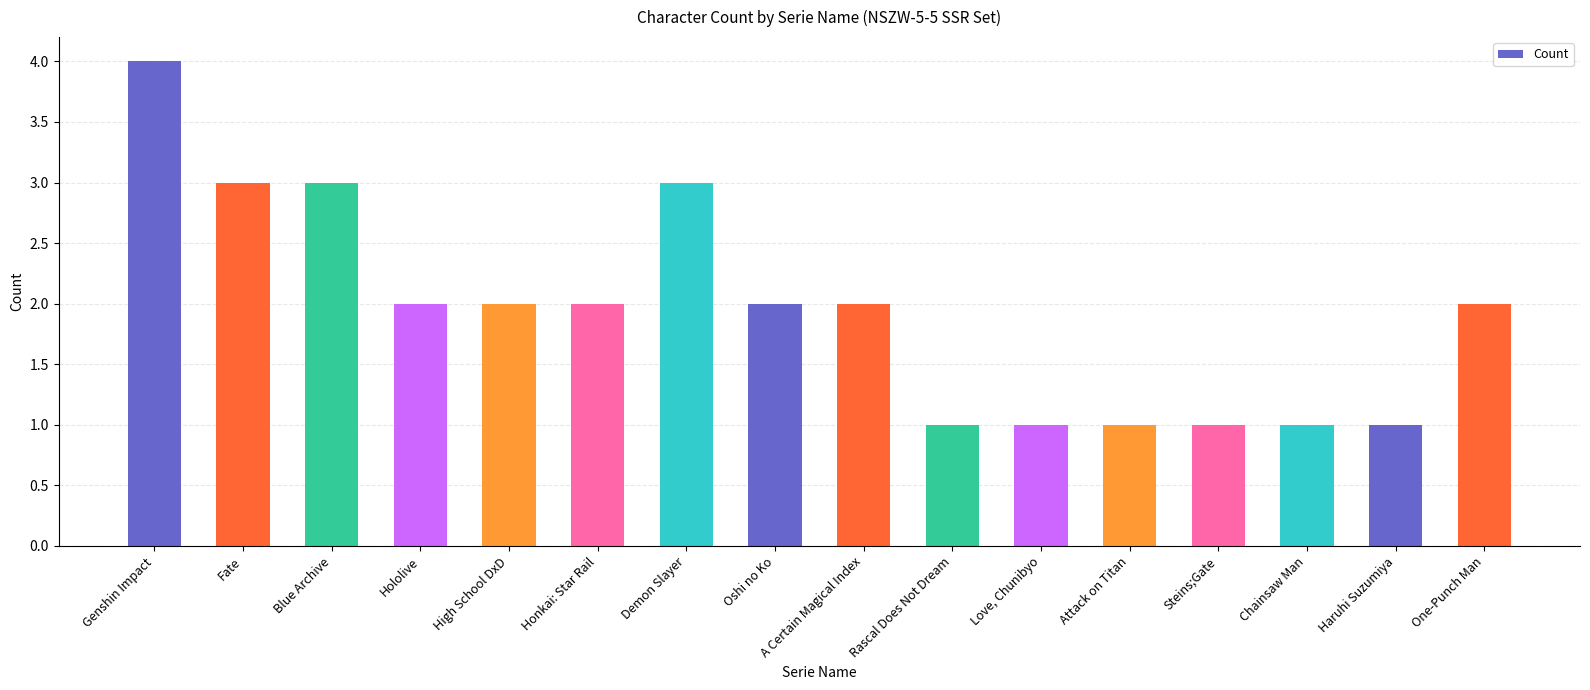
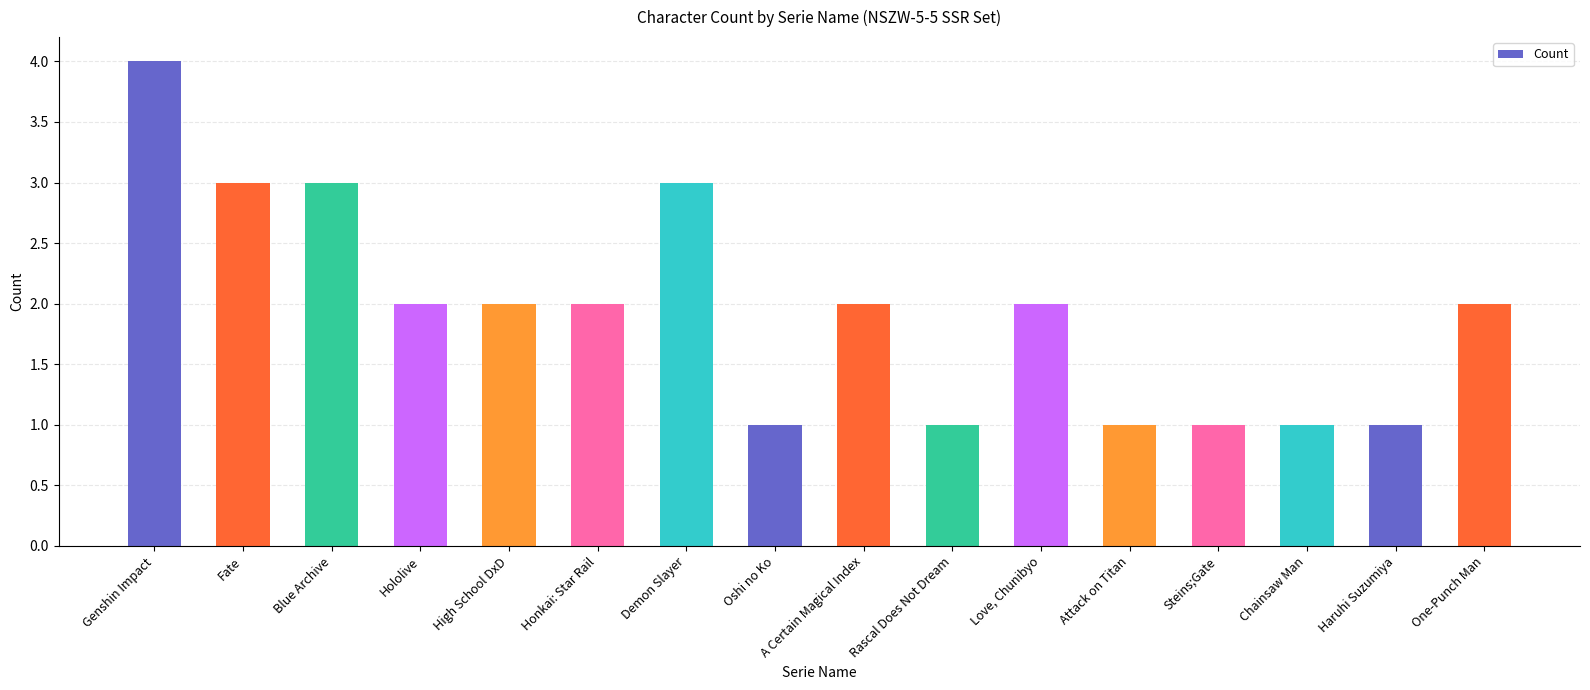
Oshi no Ko: 2 -> 1
Love, Chunibyo: 1 -> 2
